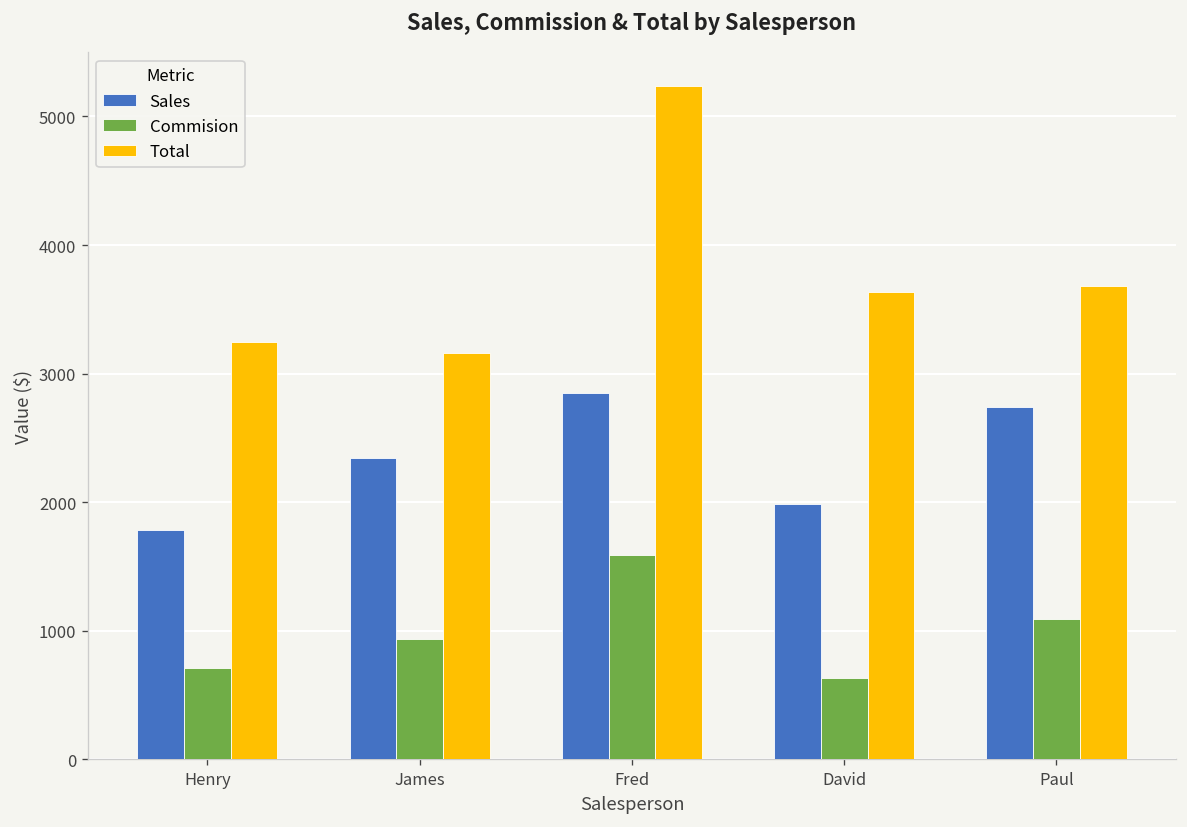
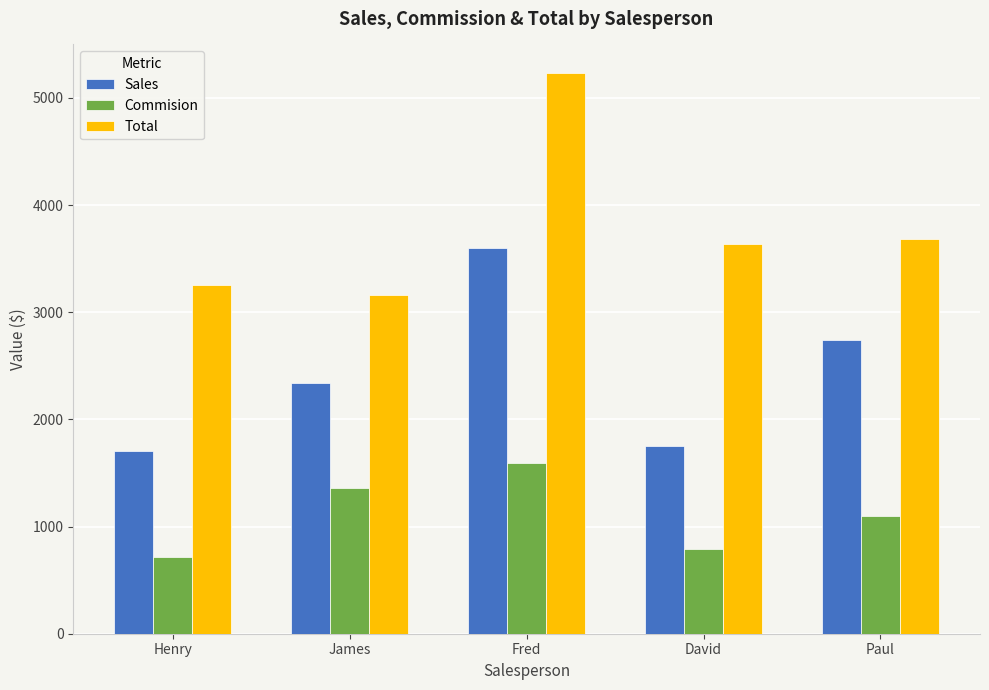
Sales, Henry: 1780 -> 1700
Commision, James: 940 -> 1360
Sales, Fred: 2850 -> 3600
Sales, David: 1980 -> 1750
Commision, David: 630 -> 790
